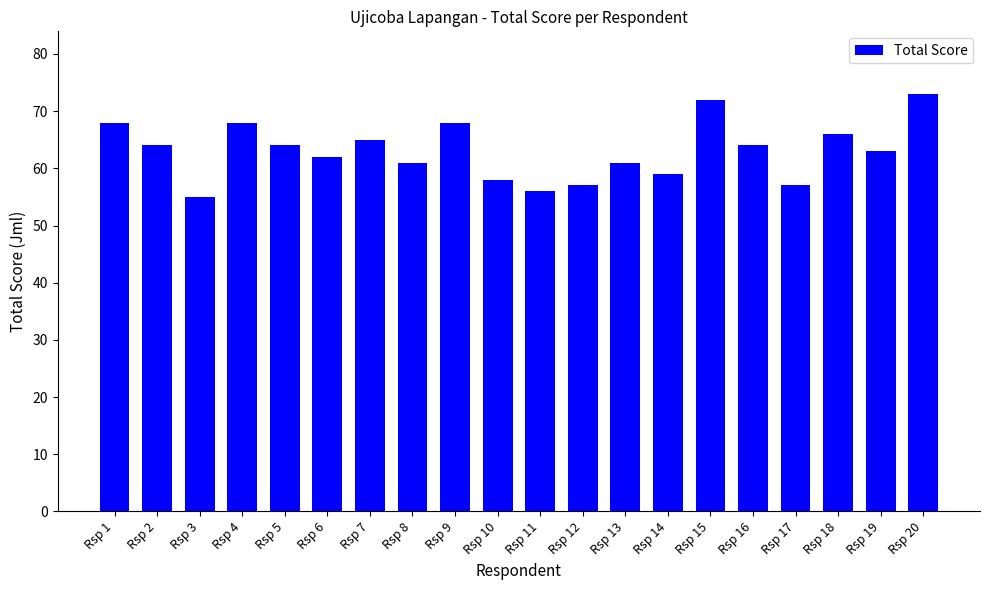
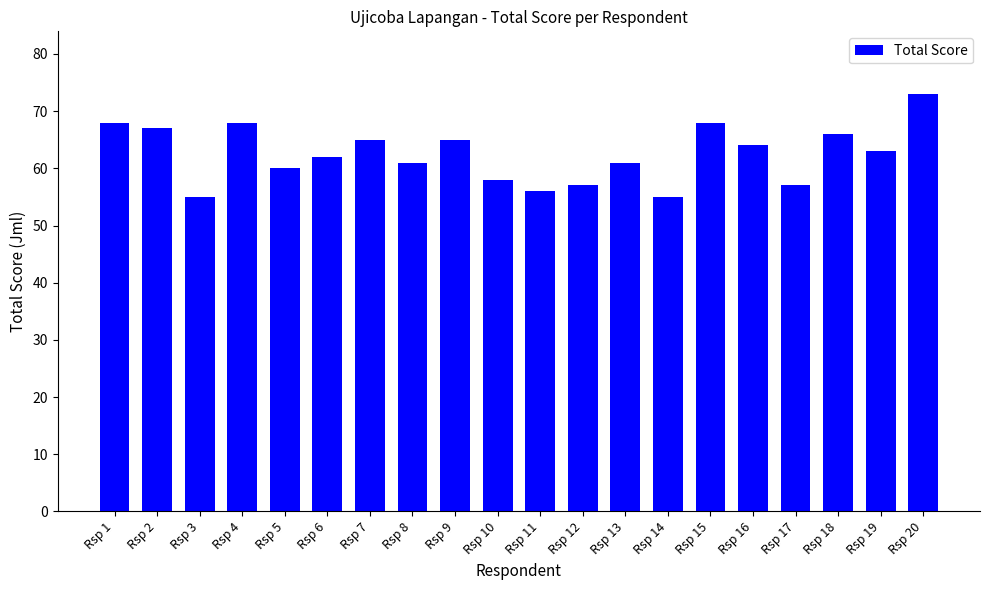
Rsp 2: 64 -> 67
Rsp 5: 64 -> 60
Rsp 9: 68 -> 65
Rsp 14: 59 -> 55
Rsp 15: 72 -> 68
